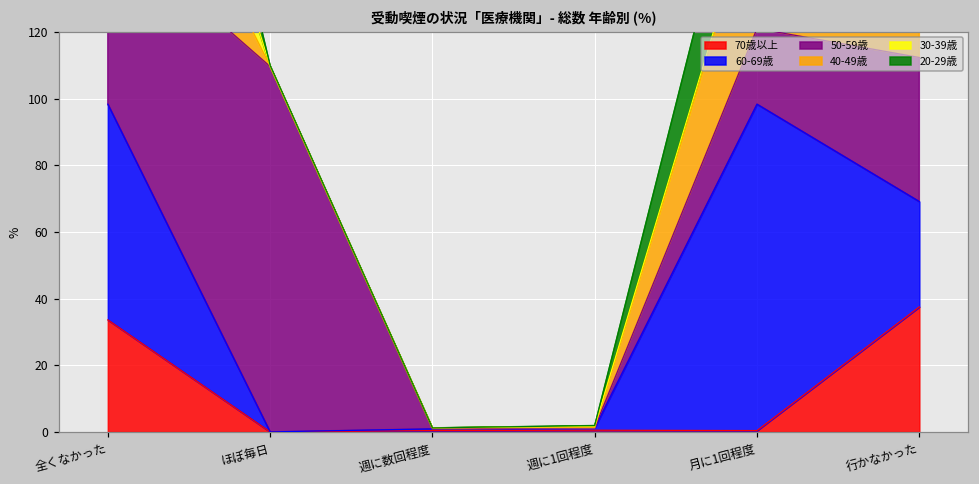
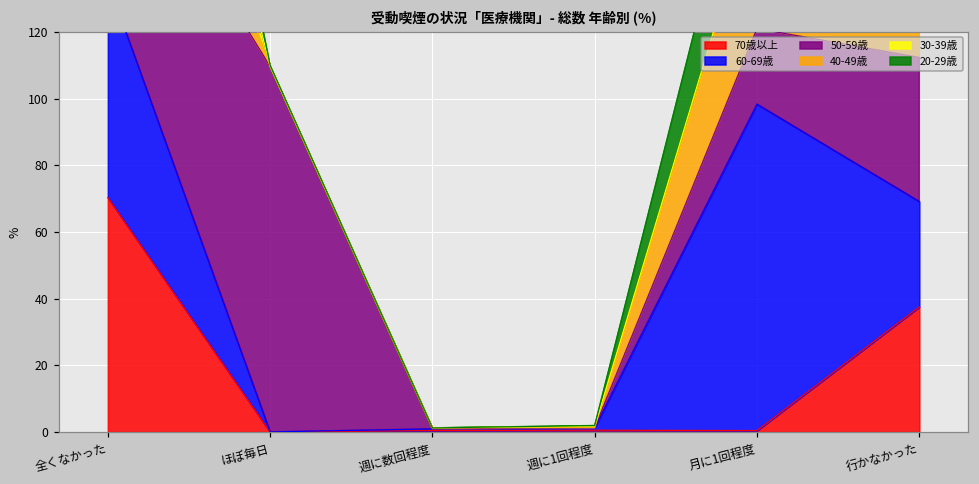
70歳以上, 全くなかった: 34 -> 70
